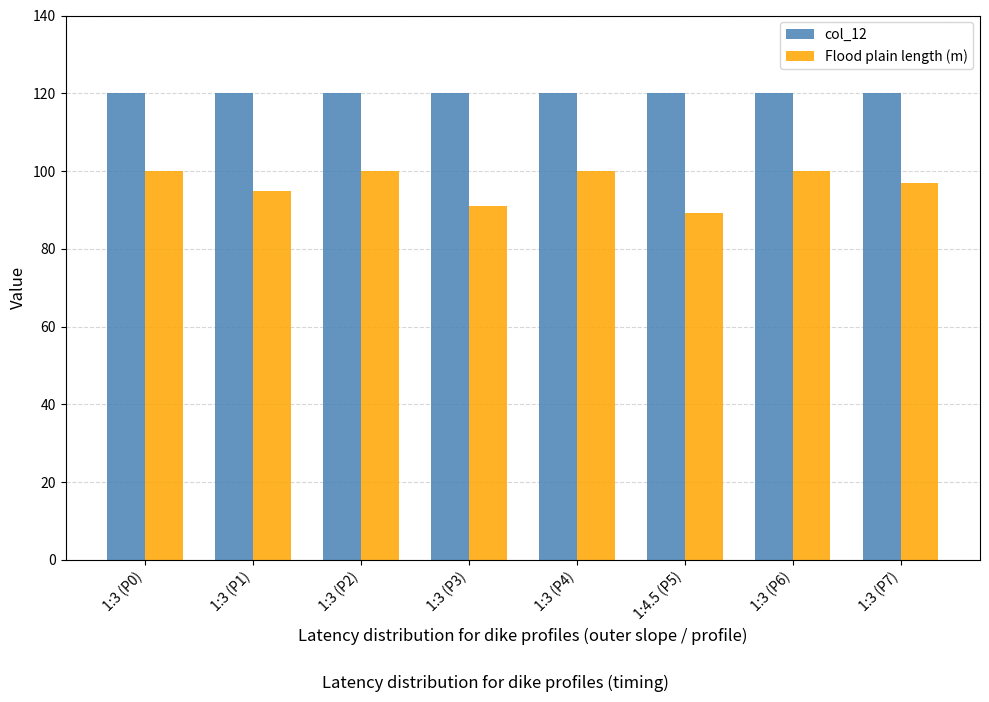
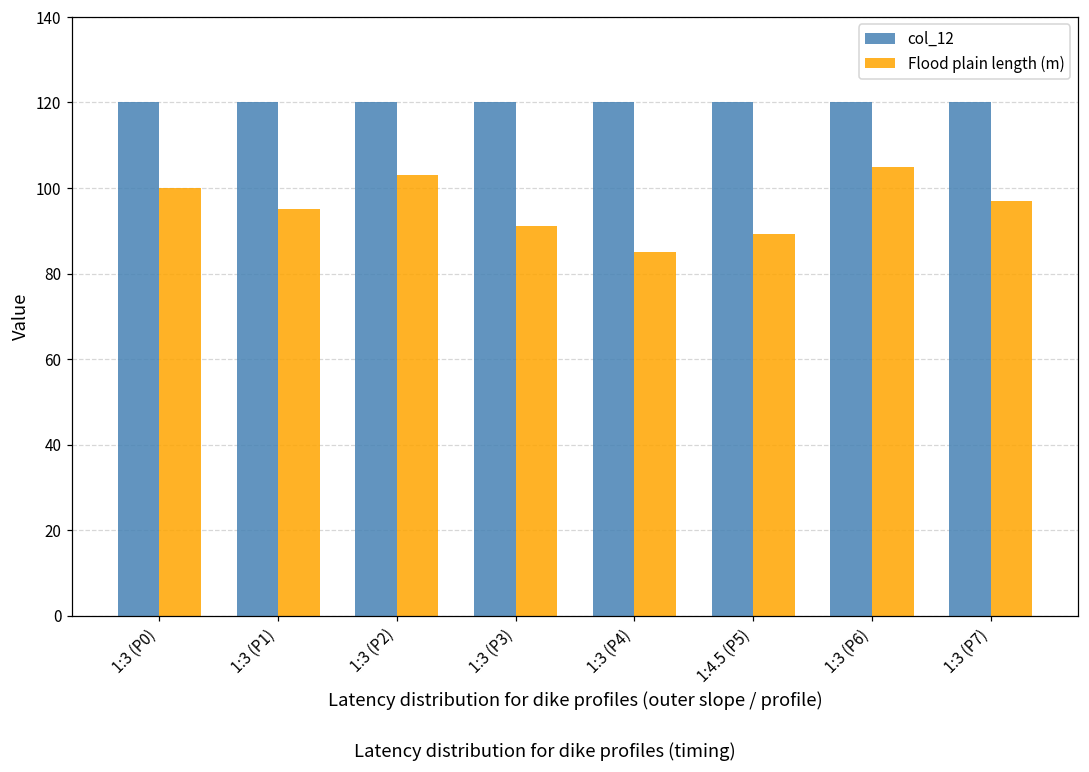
Flood plain length (m), 1:3 (P2): 100 -> 103
Flood plain length (m), 1:3 (P4): 100 -> 85
Flood plain length (m), 1:3 (P6): 100 -> 105
